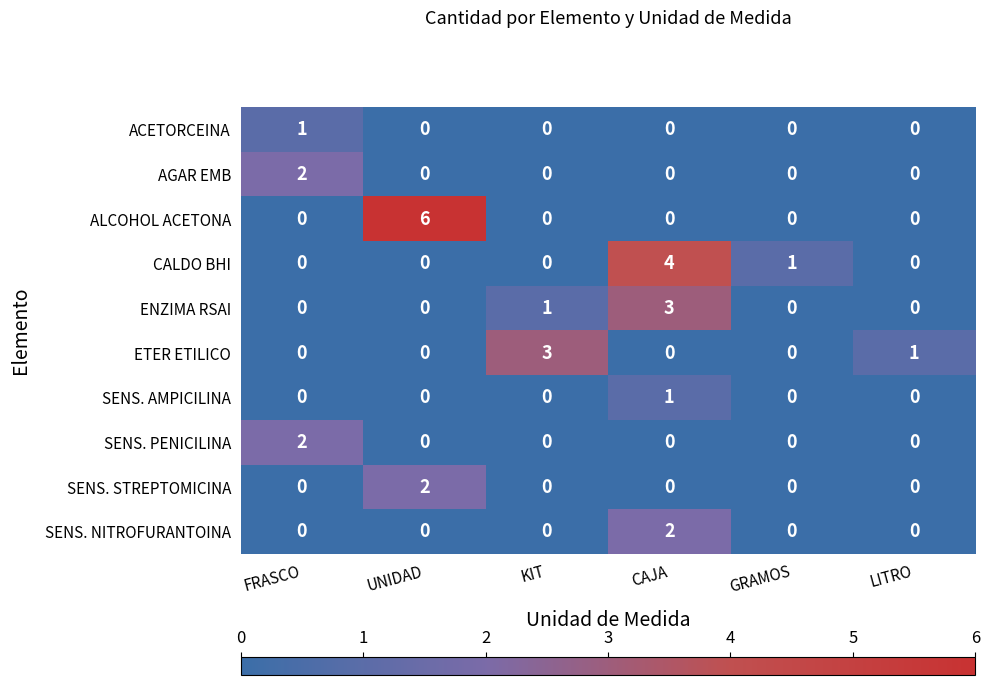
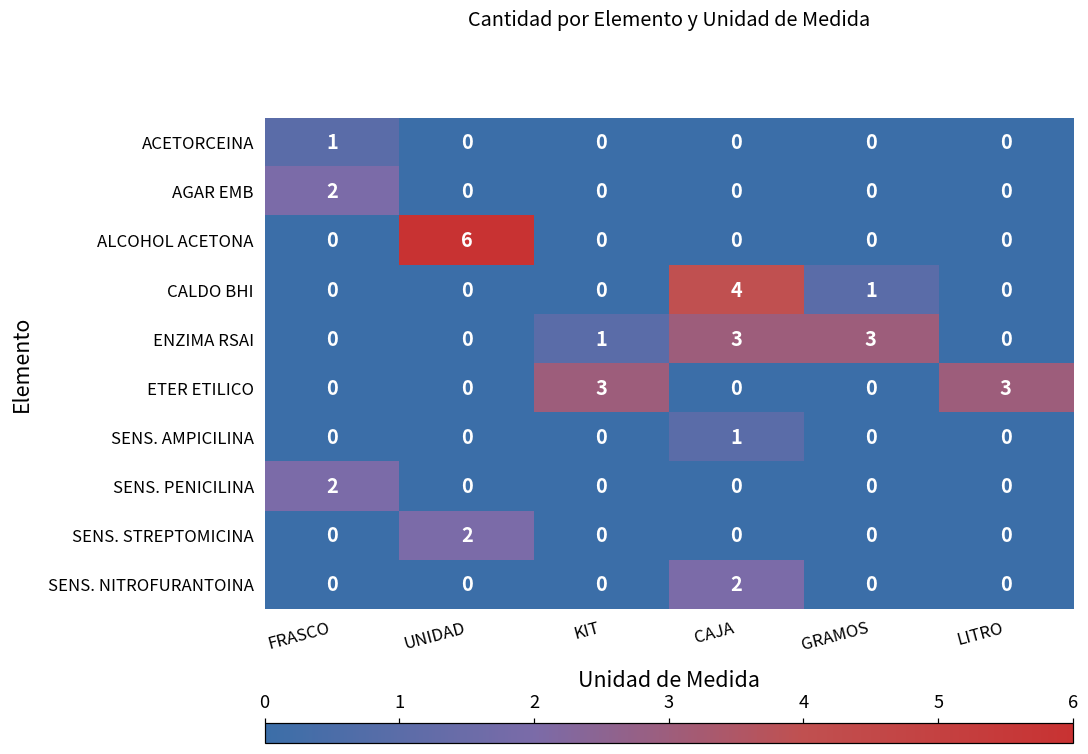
ENZIMA RSAI, GRAMOS: 0 -> 3
ETER ETILICO, LITRO: 1 -> 3
